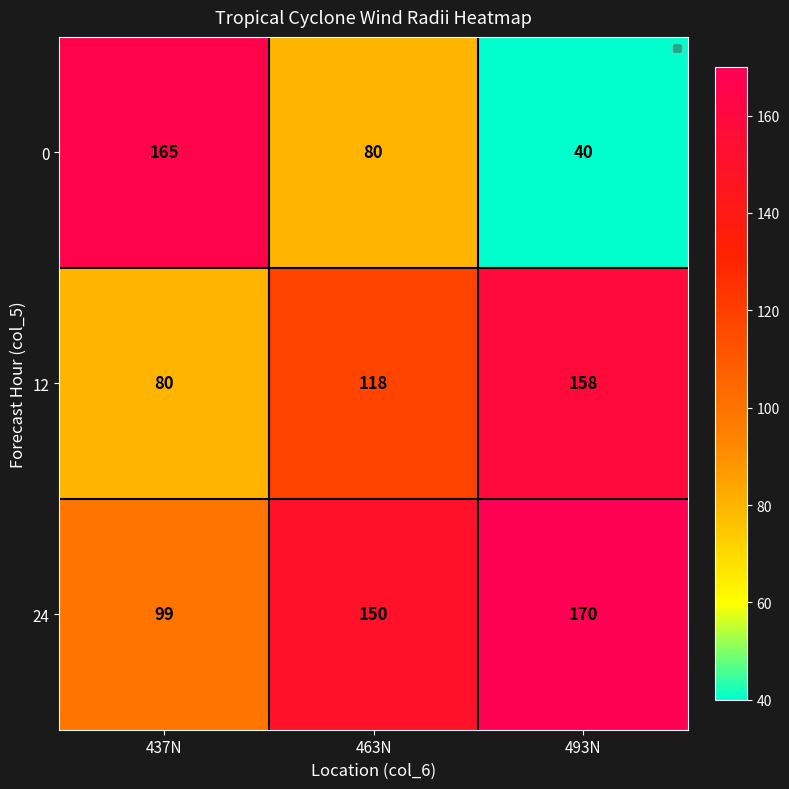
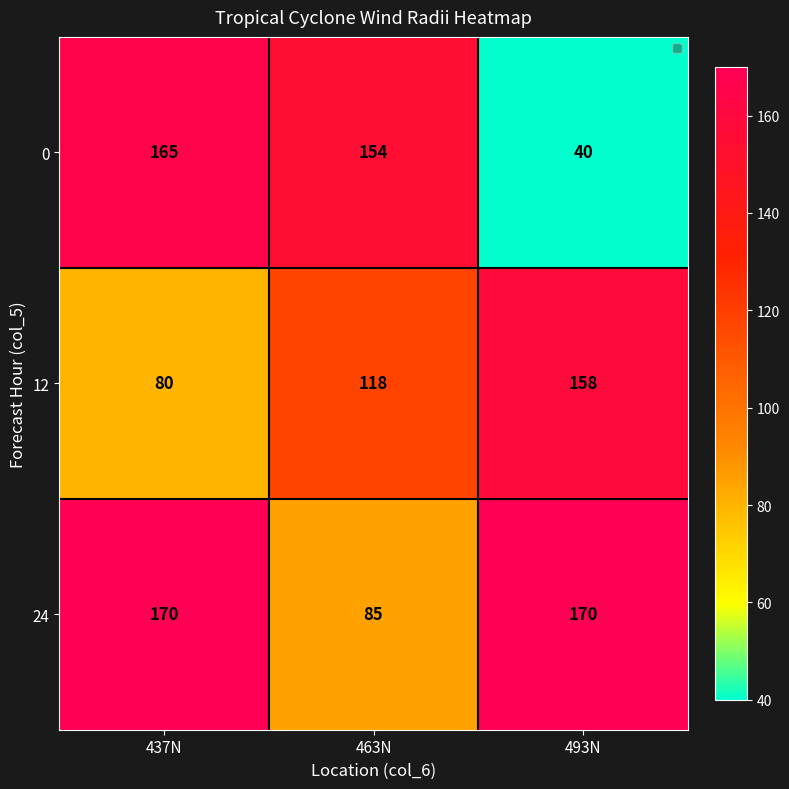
0, 463N: 80 -> 154
24, 437N: 99 -> 170
24, 463N: 150 -> 85
